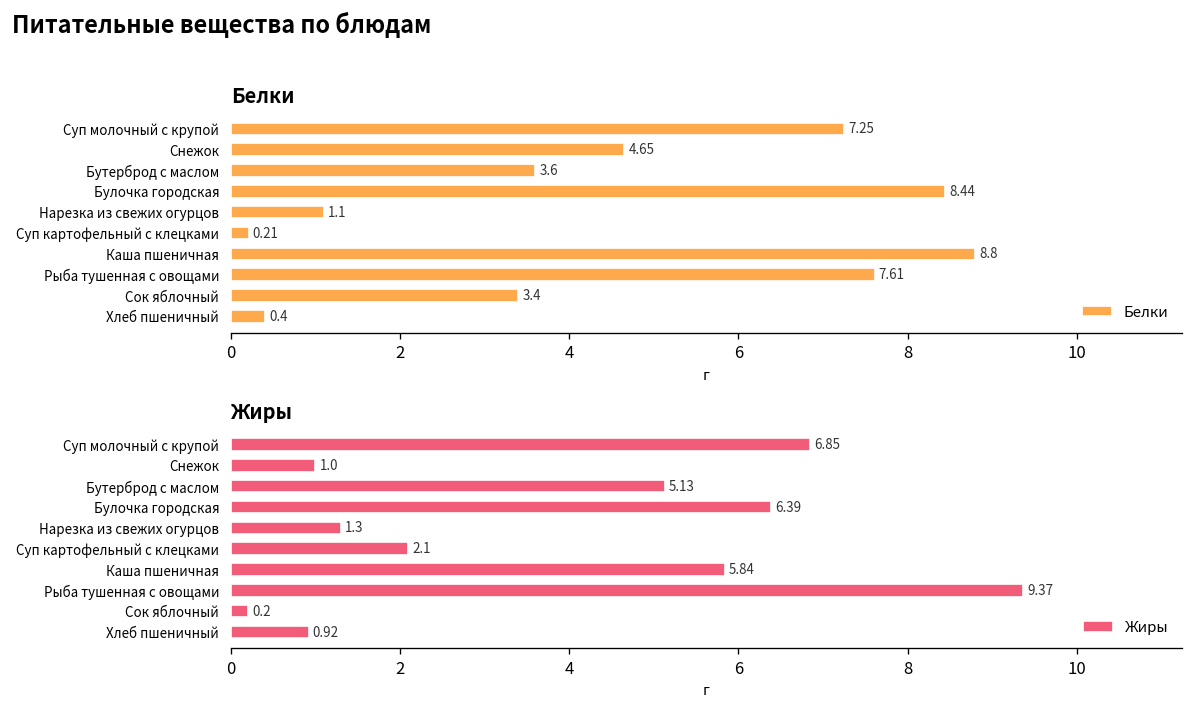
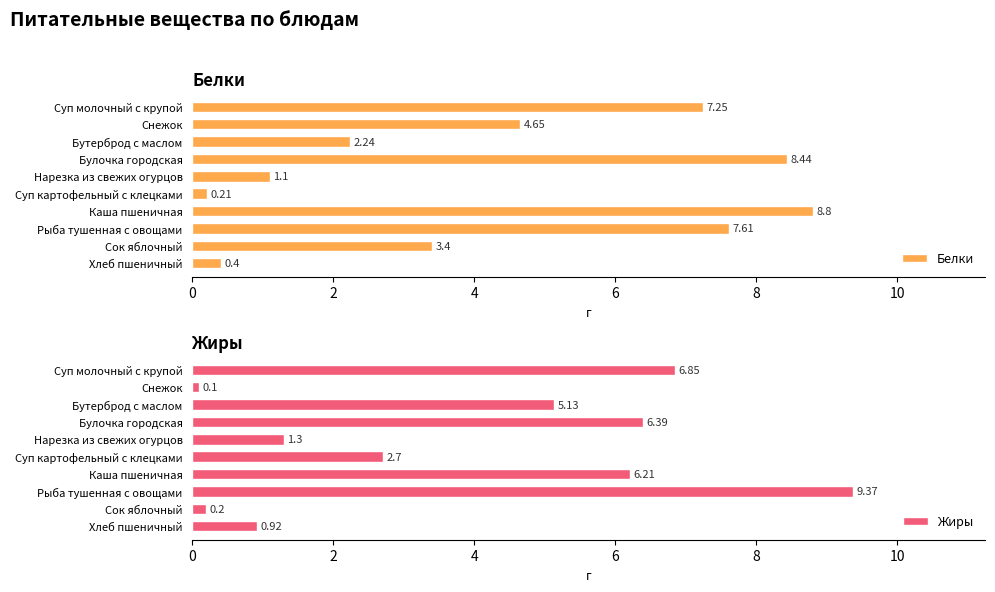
Белки, Бутерброд с маслом: 3.6 -> 2.24
Жиры, Снежок: 1.0 -> 0.1
Жиры, Суп картофельный с клецками: 2.1 -> 2.7
Жиры, Каша пшеничная: 5.84 -> 6.21
